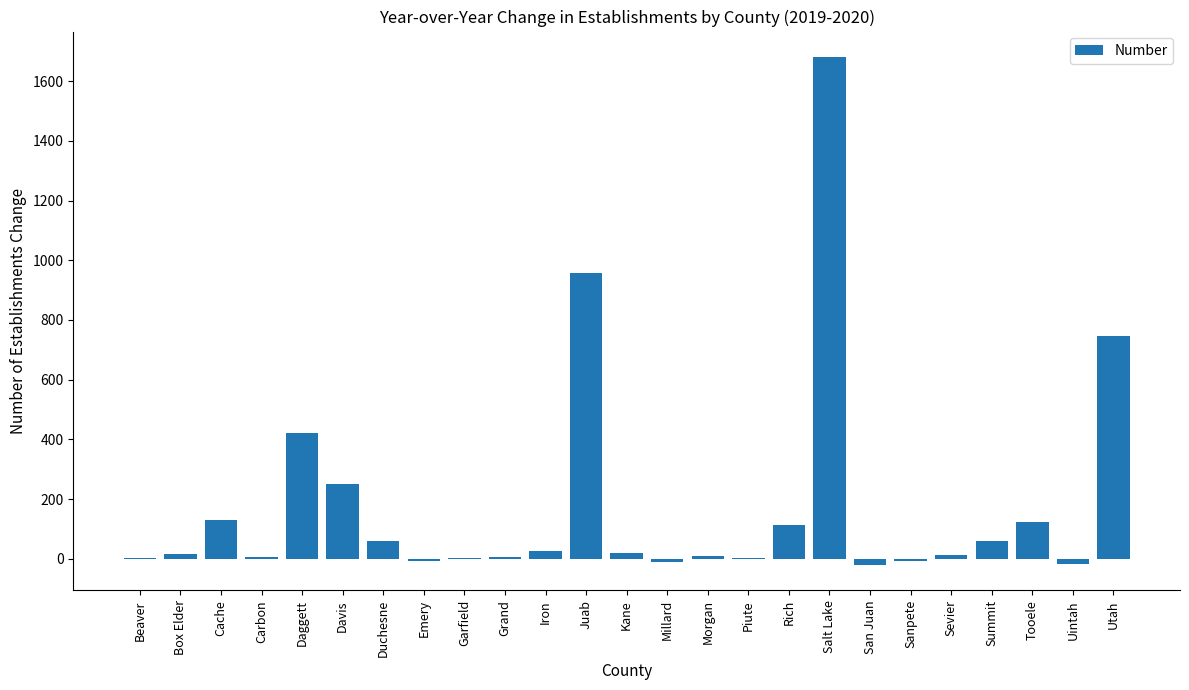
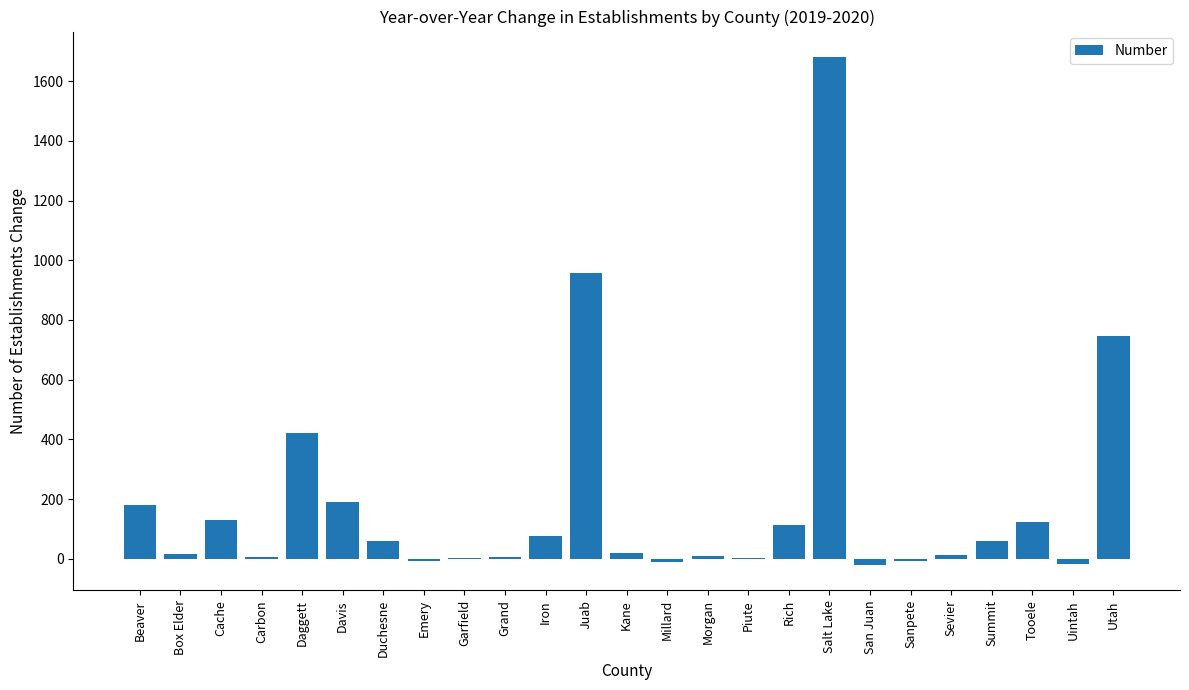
Beaver: 0 -> 180
Davis: 250 -> 190
Iron: 30 -> 80
